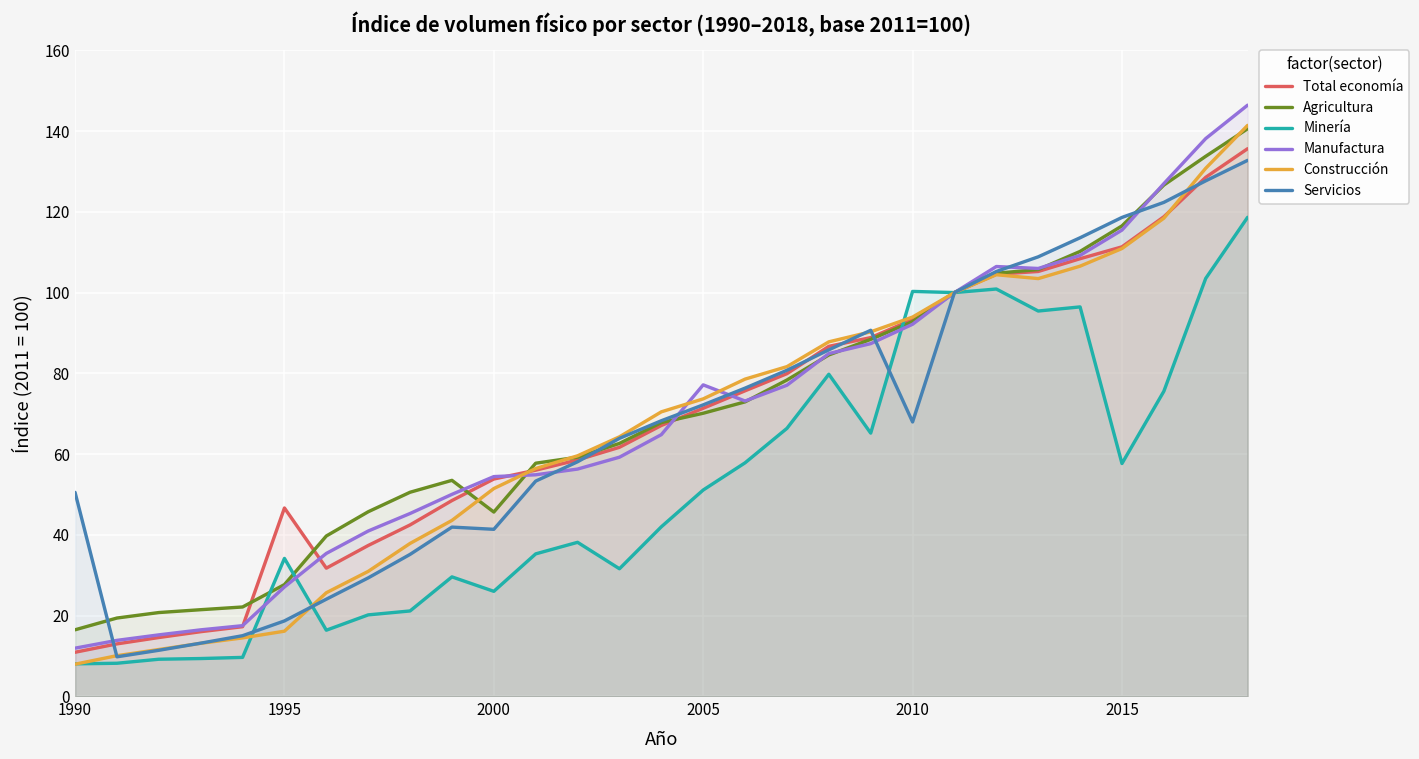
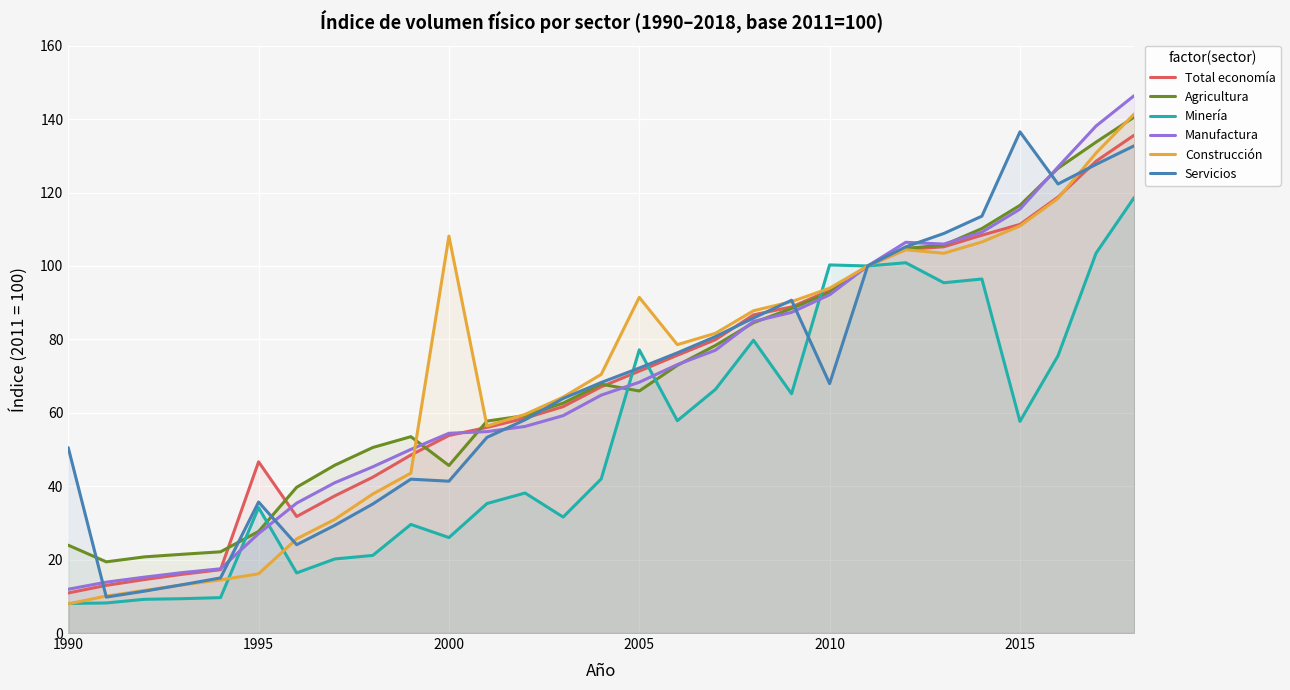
Agricultura, 1990: 16 -> 24
Servicios, 1995: 19 -> 36
Construcción, 2000: 51 -> 108
Agricultura, 2005: 70 -> 66
Minería, 2005: 51 -> 77
Manufactura, 2005: 77 -> 68
Construcción, 2005: 74 -> 91
Servicios, 2015: 119 -> 137
